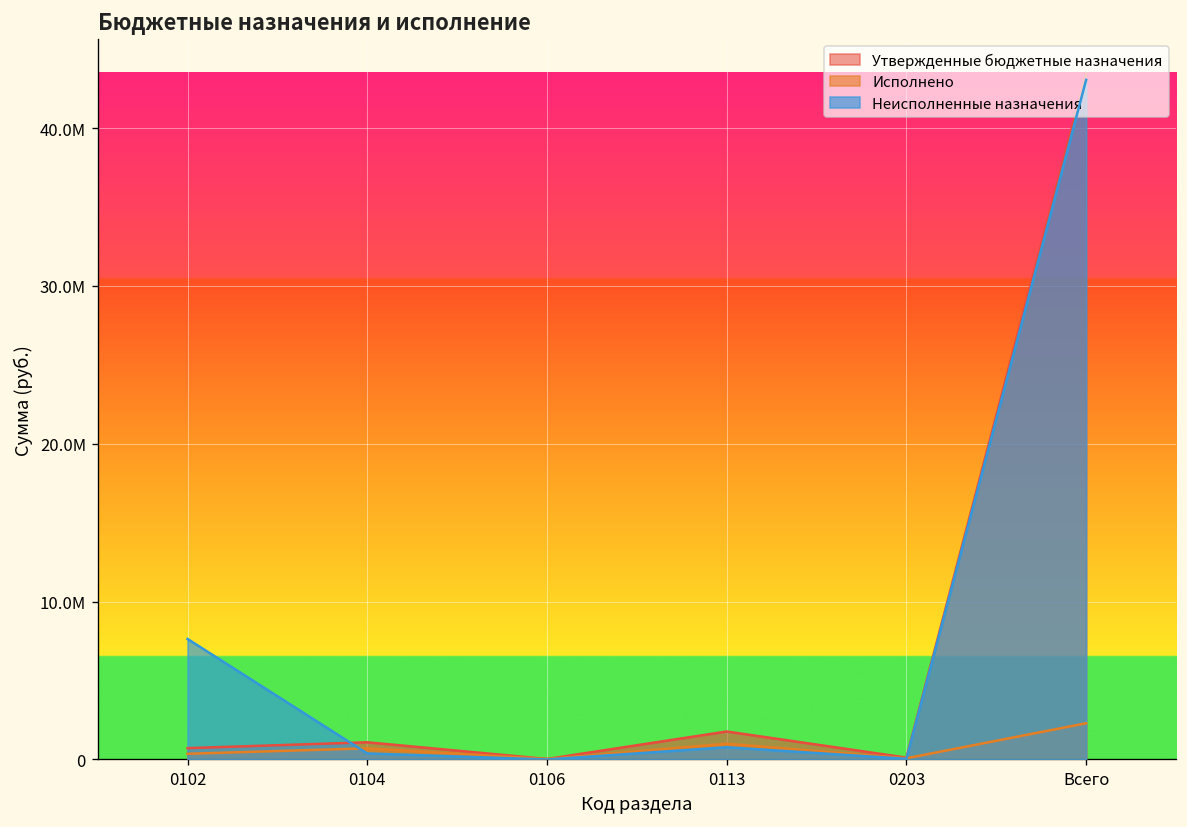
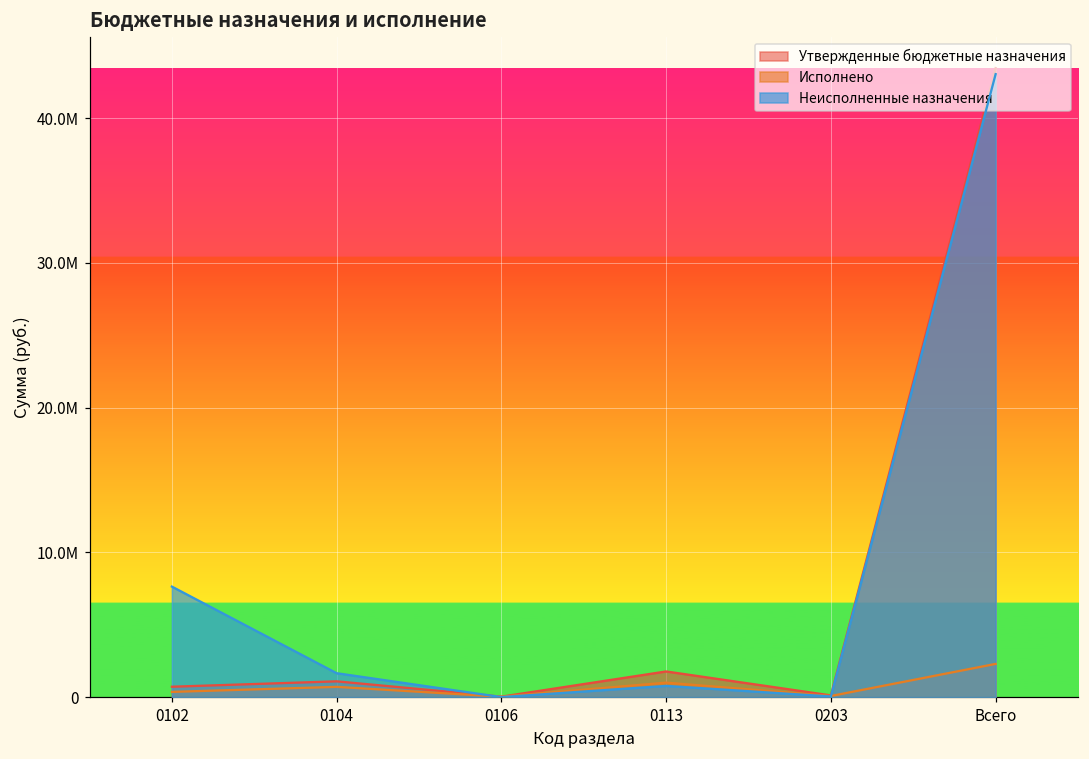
Неисполненные назначения, 0104: 400000 -> 1700000
